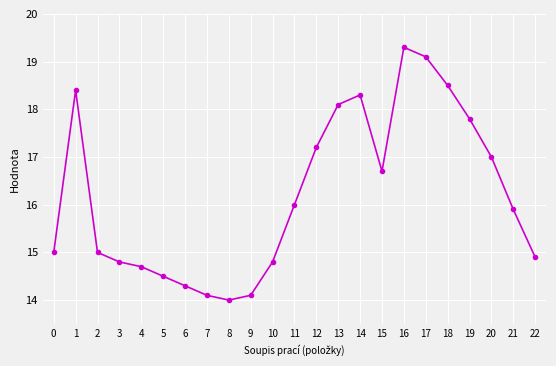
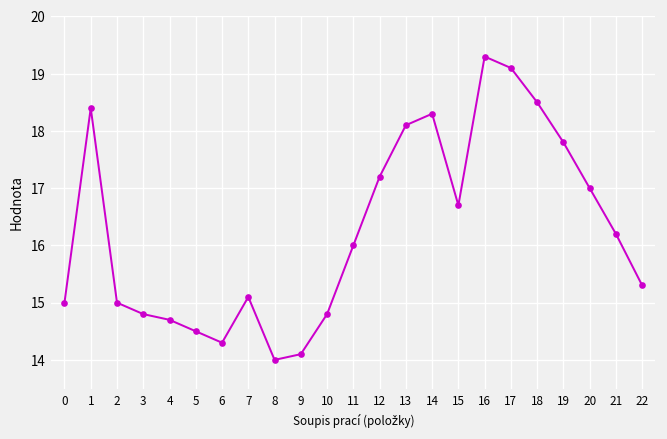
7: 14.1 -> 15.1
21: 15.9 -> 16.2
22: 14.9 -> 15.3
